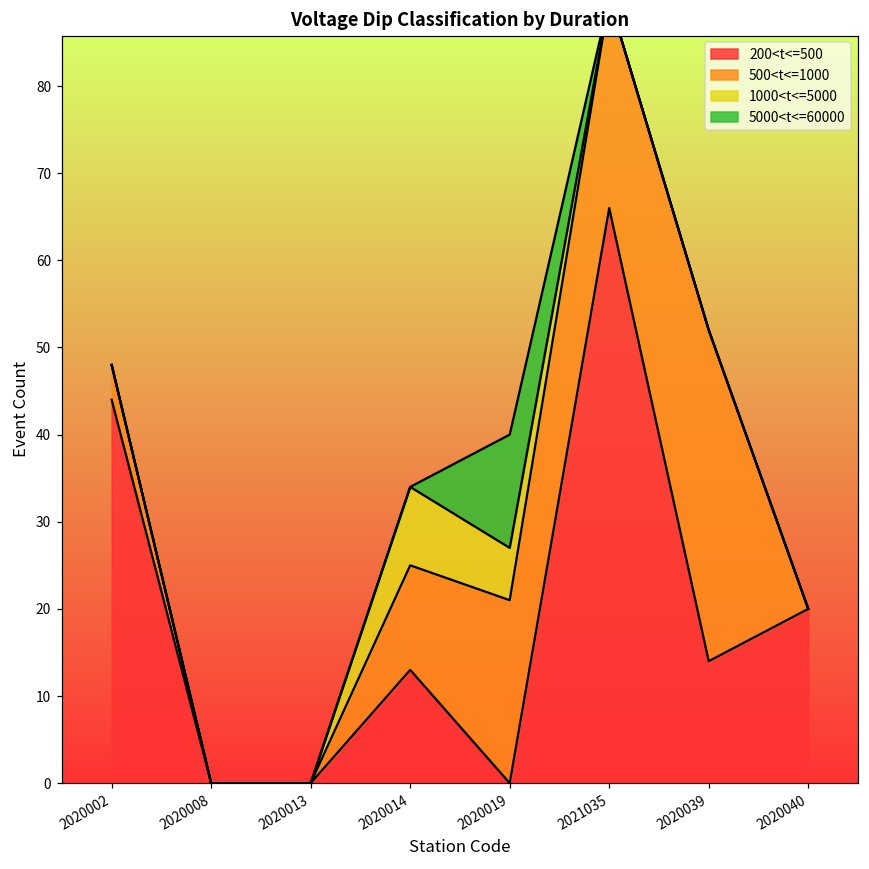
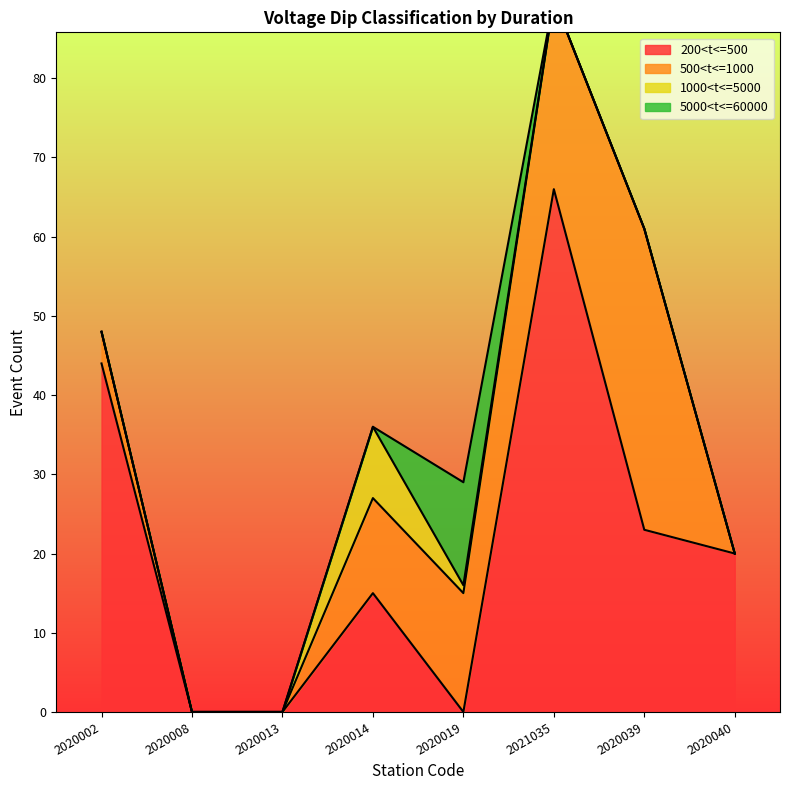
200<t<=500, 2020014: 13 -> 15
500<t<=1000, 2020019: 21 -> 15
1000<t<=5000, 2020019: 6 -> 1
200<t<=500, 2020039: 14 -> 23
